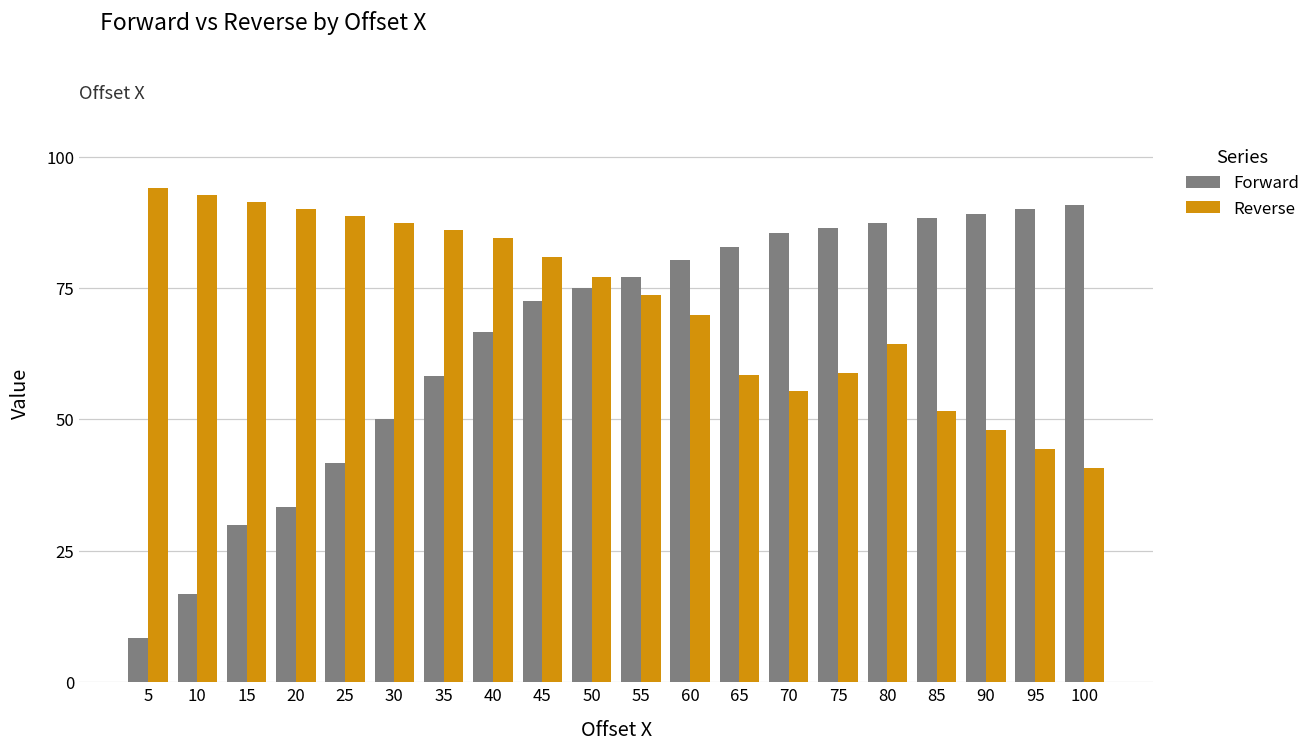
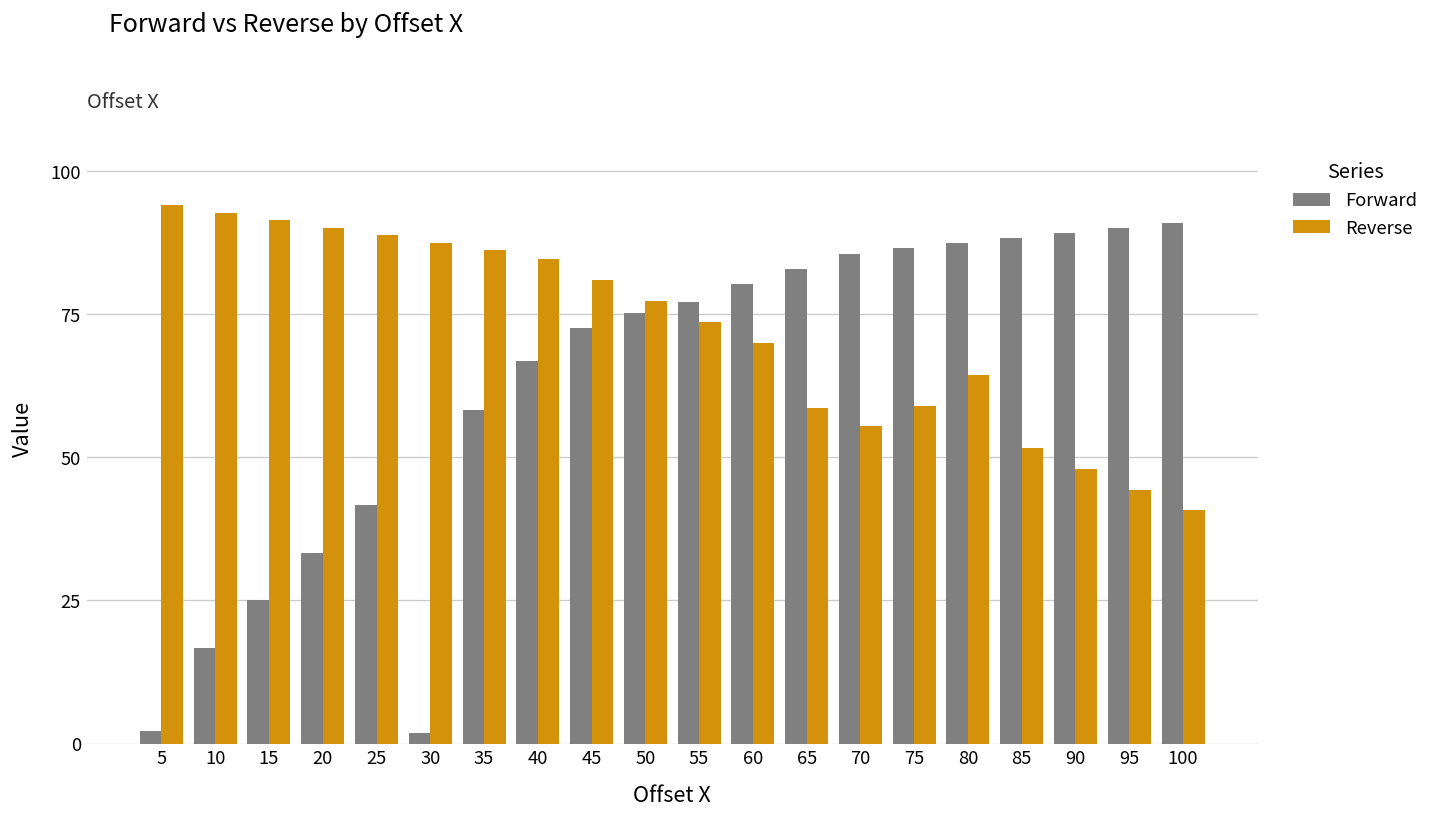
Forward, 5: 8 -> 2
Forward, 15: 30 -> 25
Forward, 30: 50 -> 2
